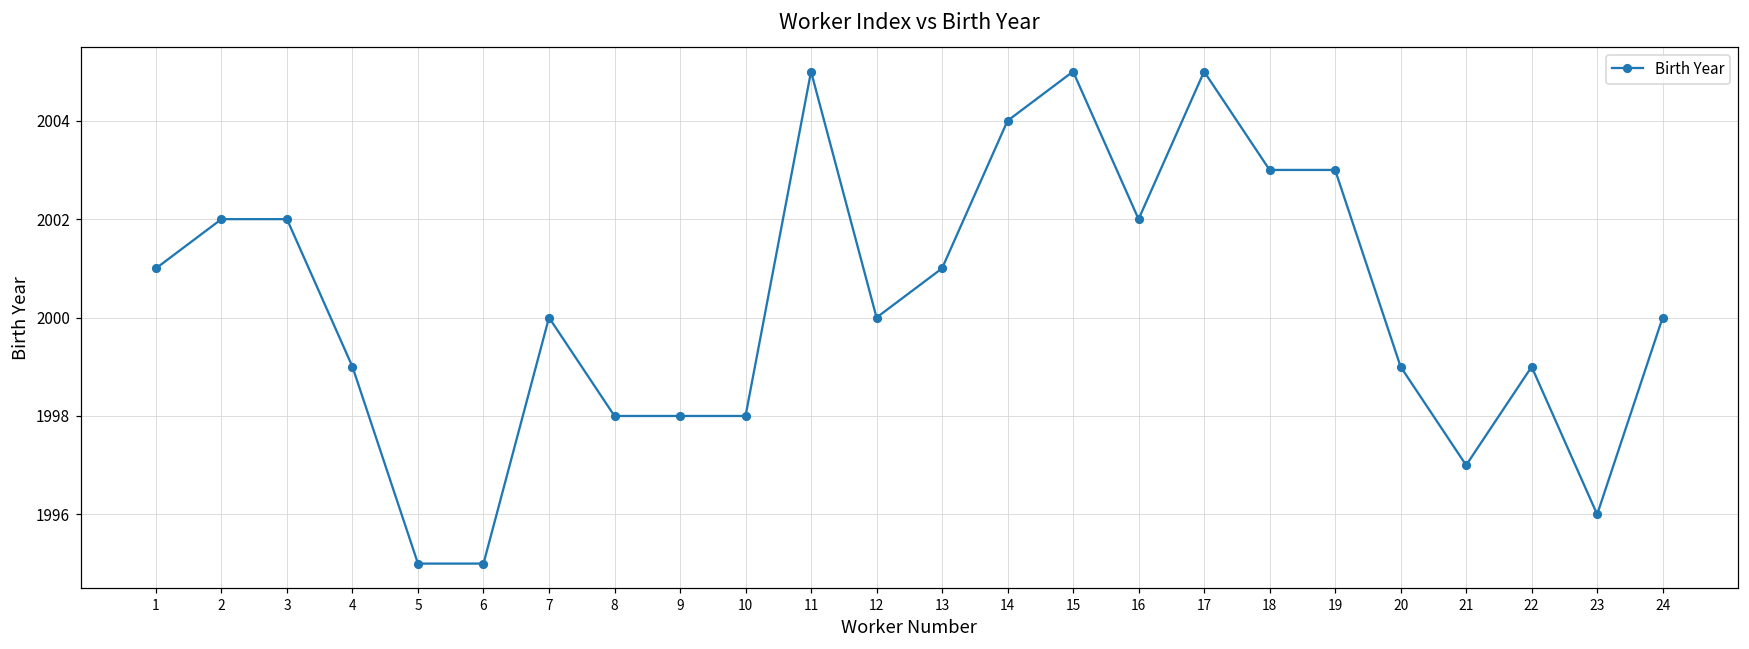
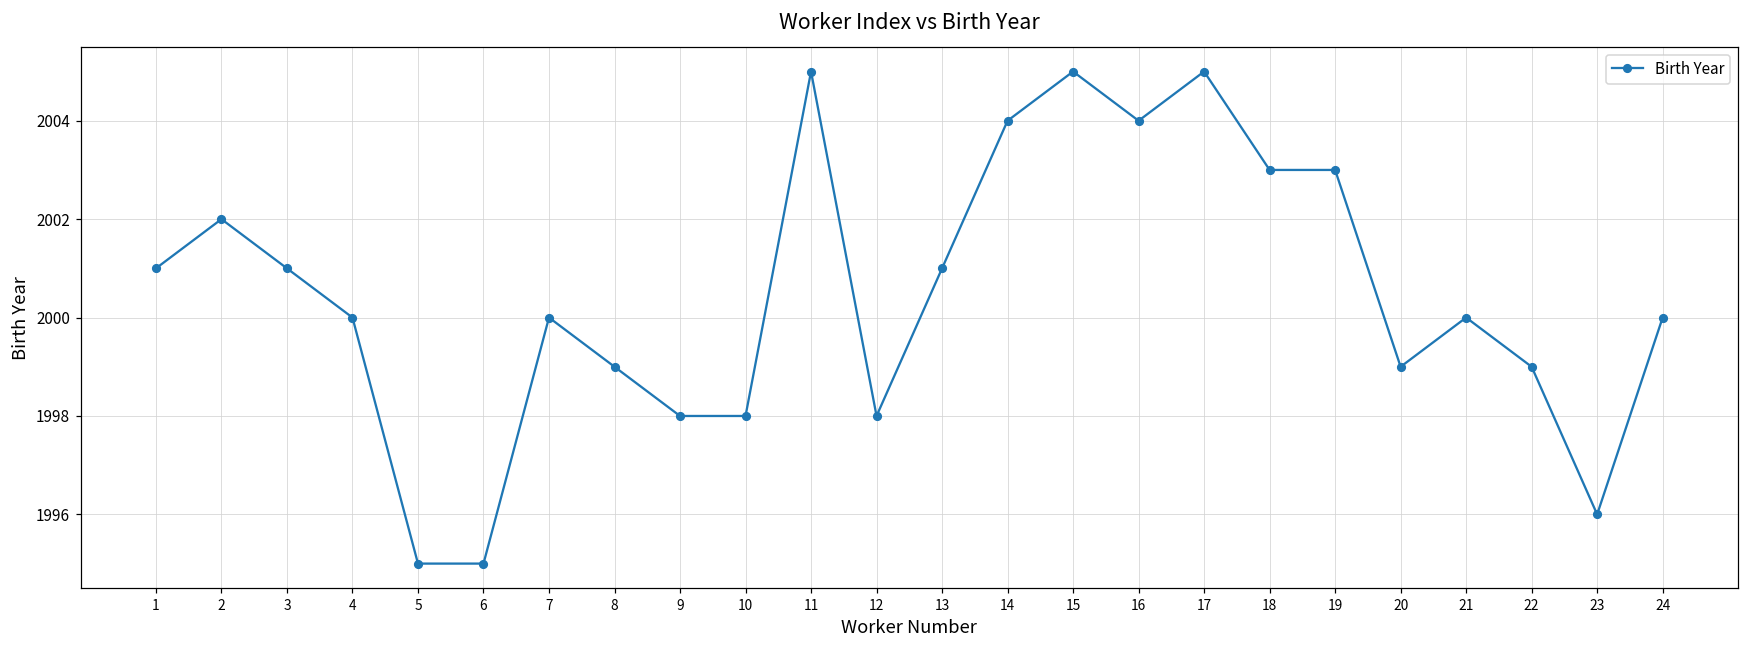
3: 2002 -> 2001
4: 1999 -> 2000
8: 1998 -> 1999
12: 2000 -> 1998
16: 2002 -> 2004
21: 1997 -> 2000
